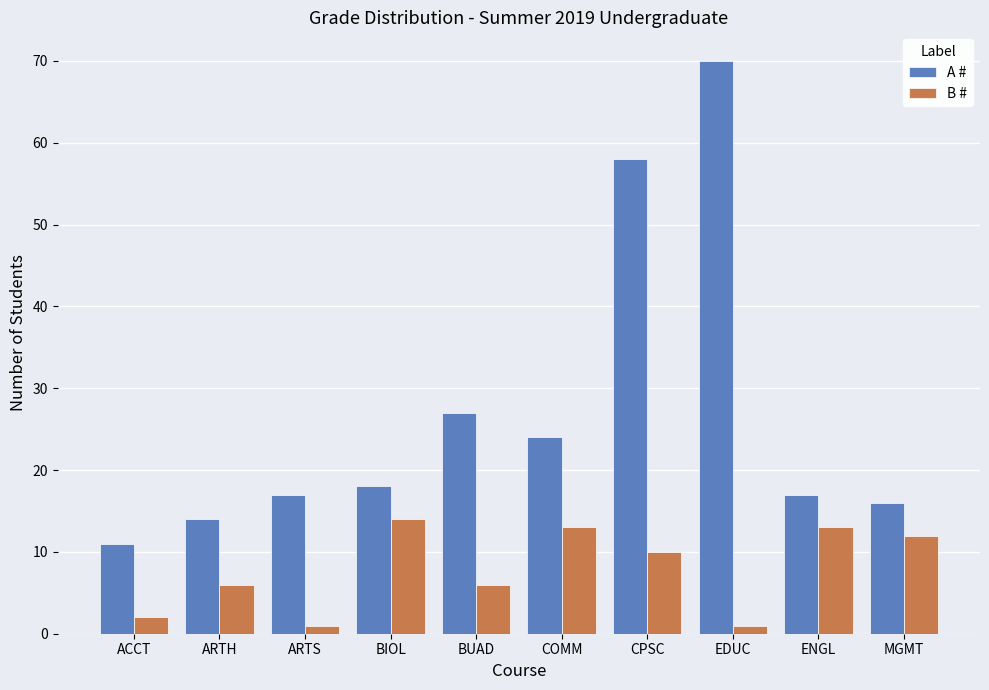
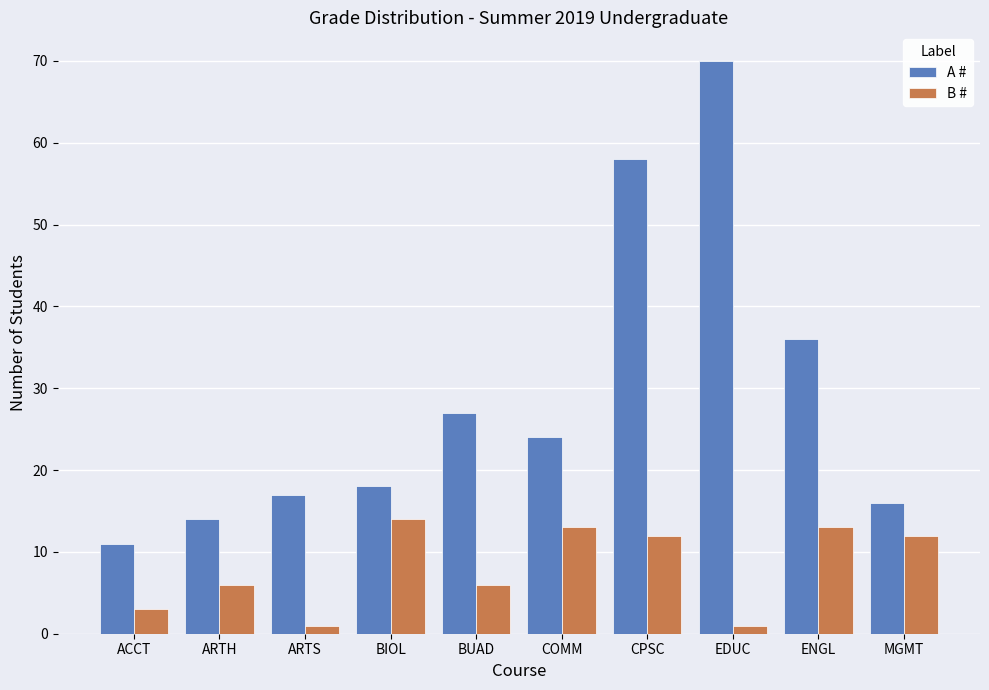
B #, ACCT: 2 -> 3
B #, CPSC: 10 -> 12
A #, ENGL: 17 -> 36
